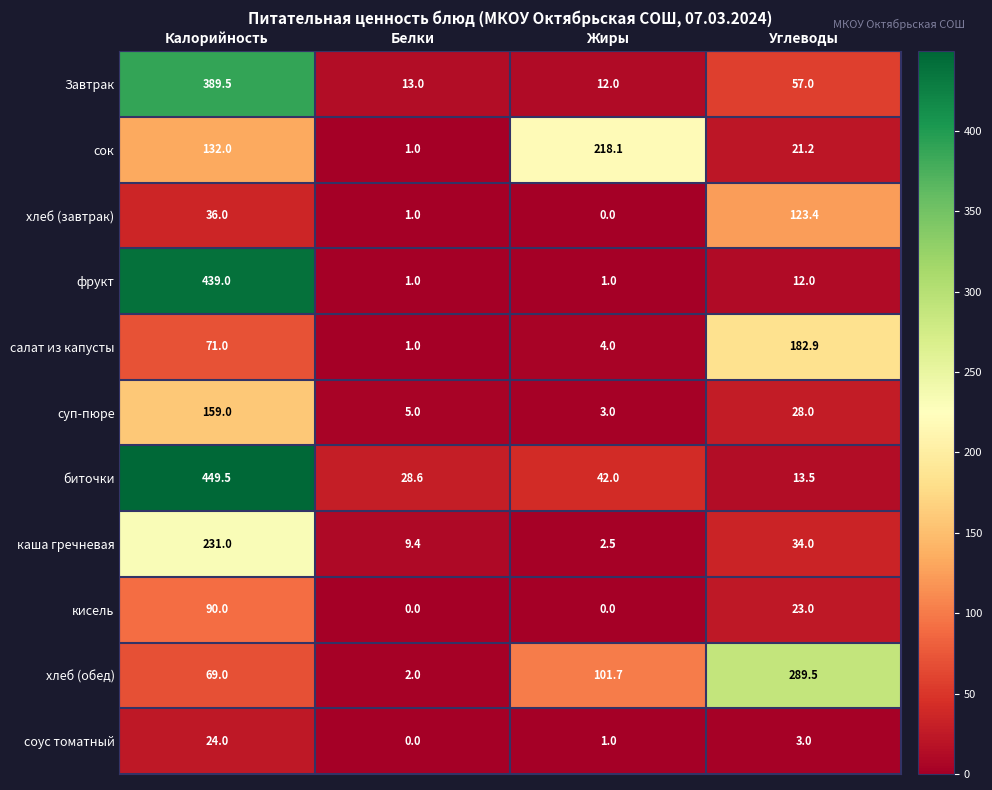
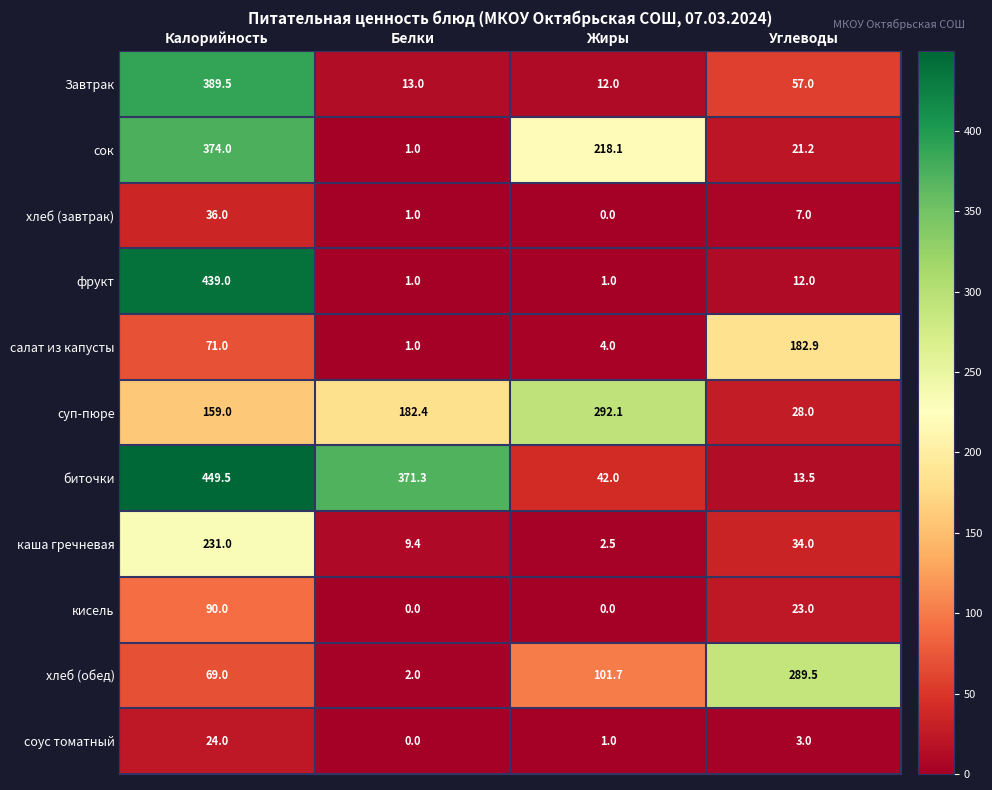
сок, Калорийность: 132.0 -> 374.0
хлеб (завтрак), Углеводы: 123.4 -> 7.0
суп-пюре, Белки: 5.0 -> 182.4
суп-пюре, Жиры: 3.0 -> 292.1
биточки, Белки: 28.6 -> 371.3
